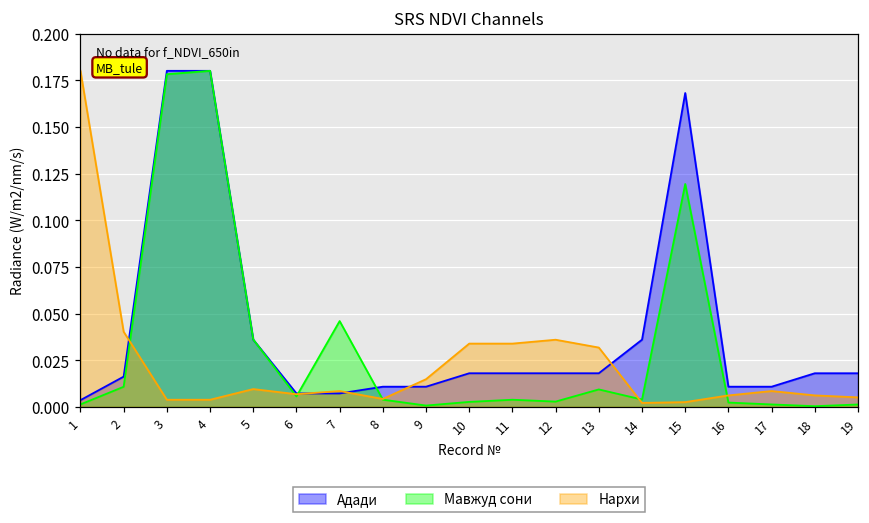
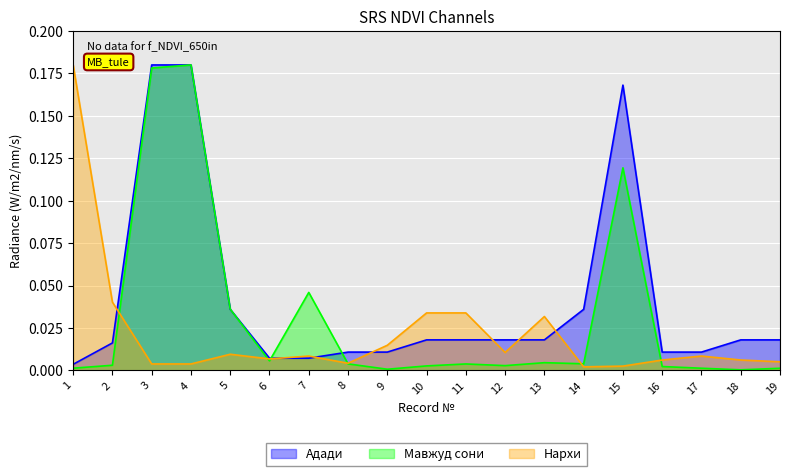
Мавжуд сони, 2: 0.011 -> 0.003
Нархи, 12: 0.036 -> 0.011
Мавжуд сони, 13: 0.009 -> 0.005
